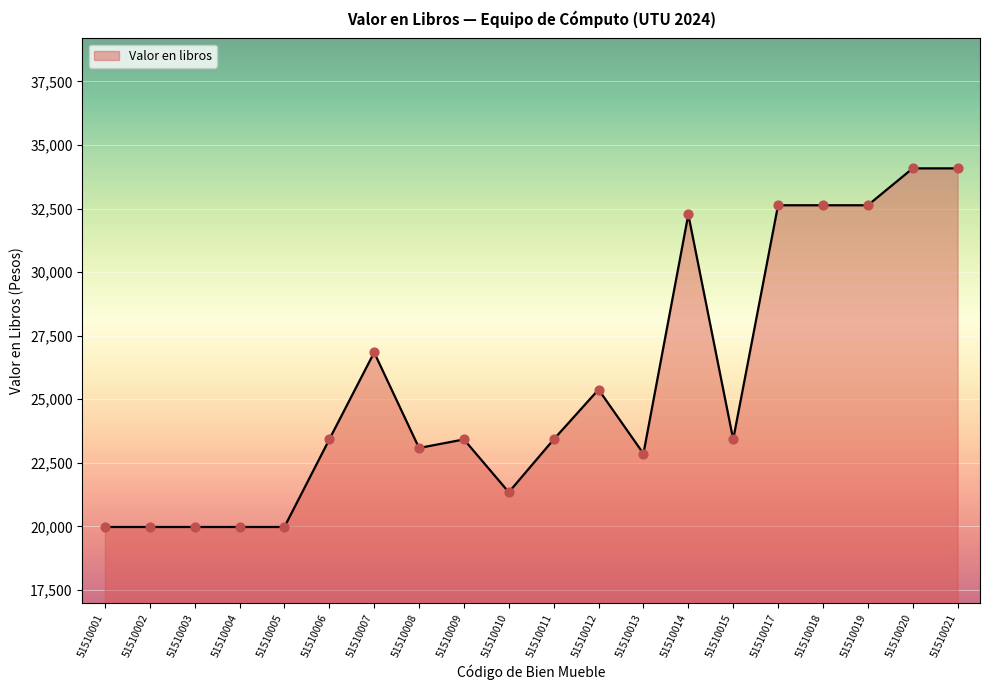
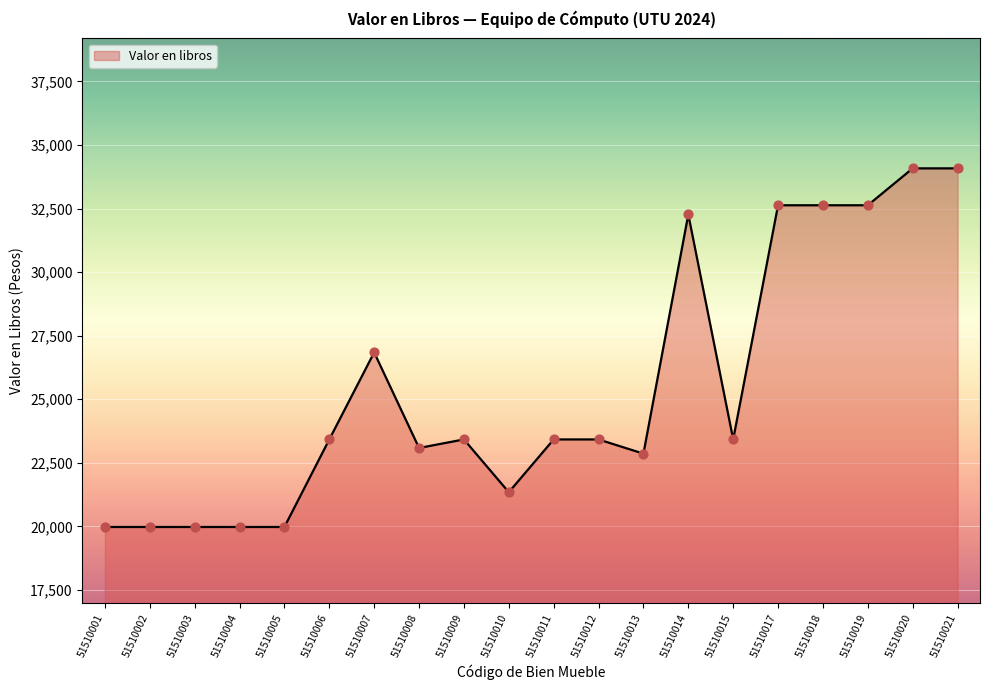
51510012: 25,400 -> 23,400
